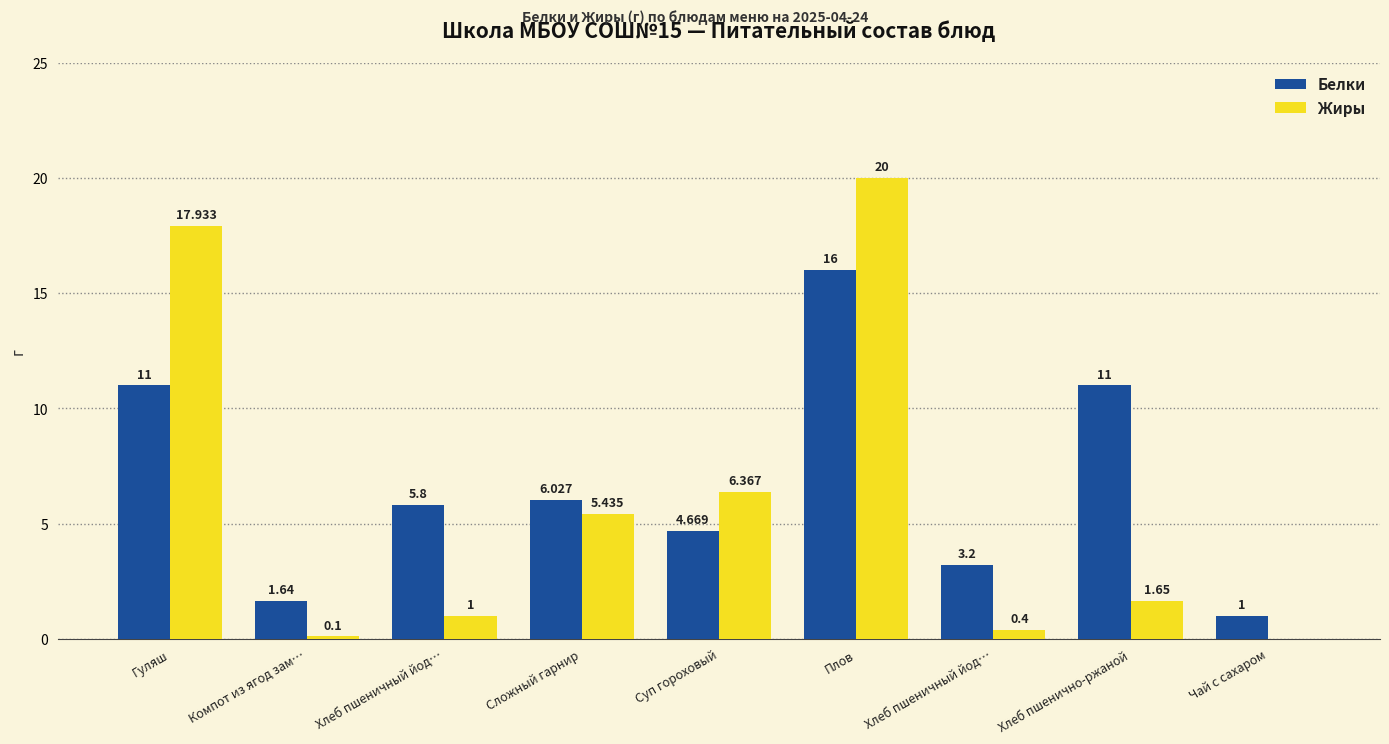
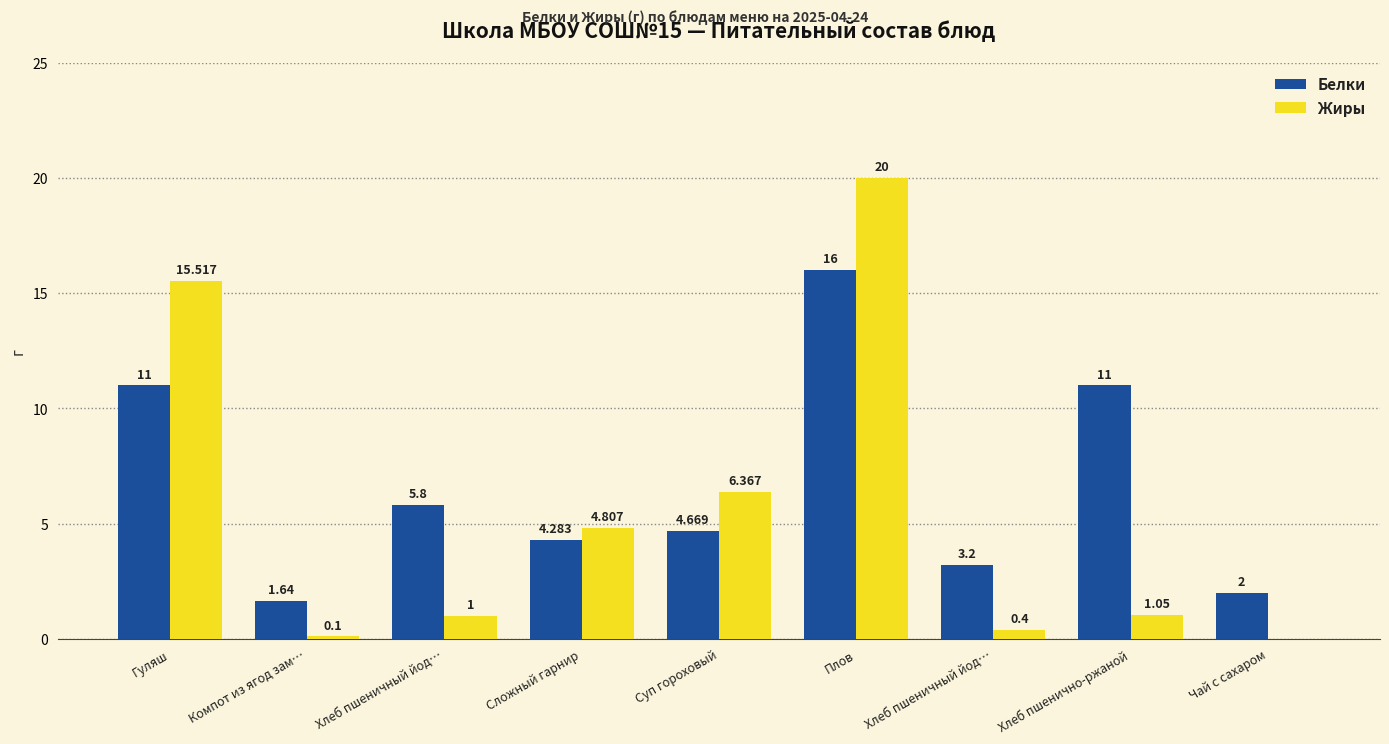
Жиры, Гуляш: 17.933 -> 15.517
Белки, Сложный гарнир: 6.027 -> 4.283
Жиры, Сложный гарнир: 5.435 -> 4.807
Жиры, Хлеб пшенично-ржаной: 1.65 -> 1.05
Белки, Чай с сахаром: 1 -> 2
